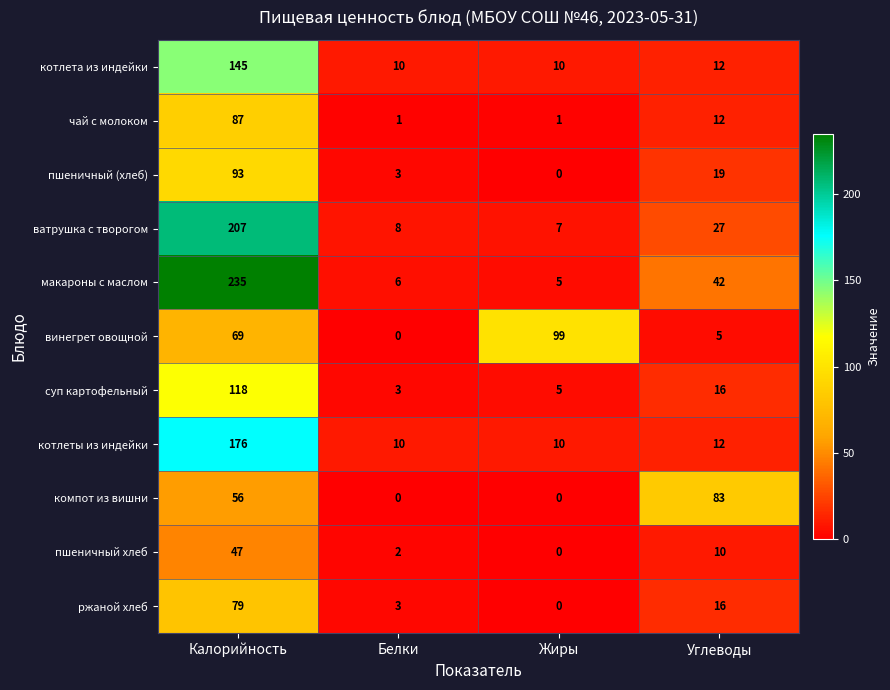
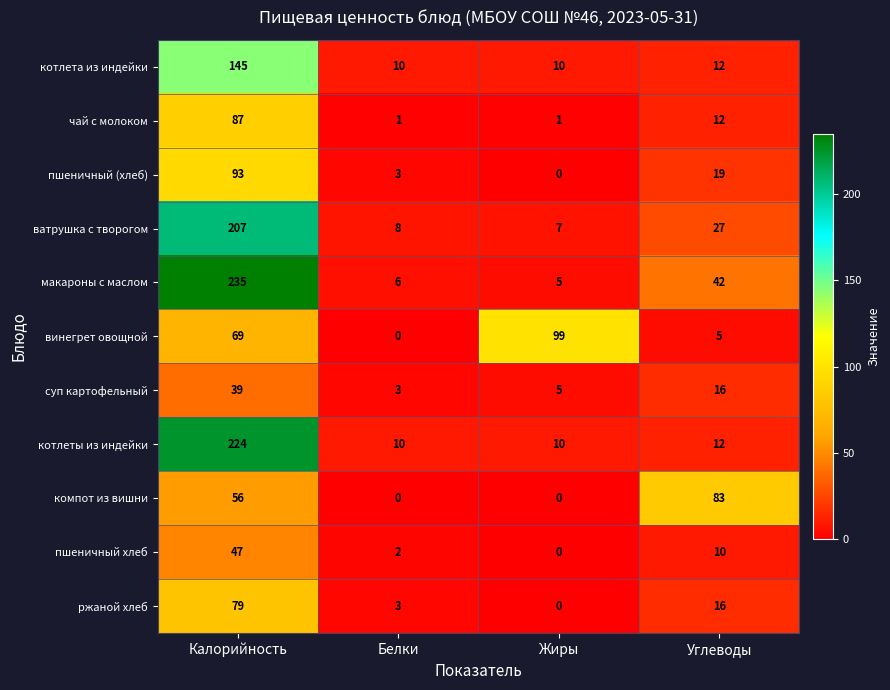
суп картофельный, Калорийность: 118 -> 39
котлеты из индейки, Калорийность: 176 -> 224
